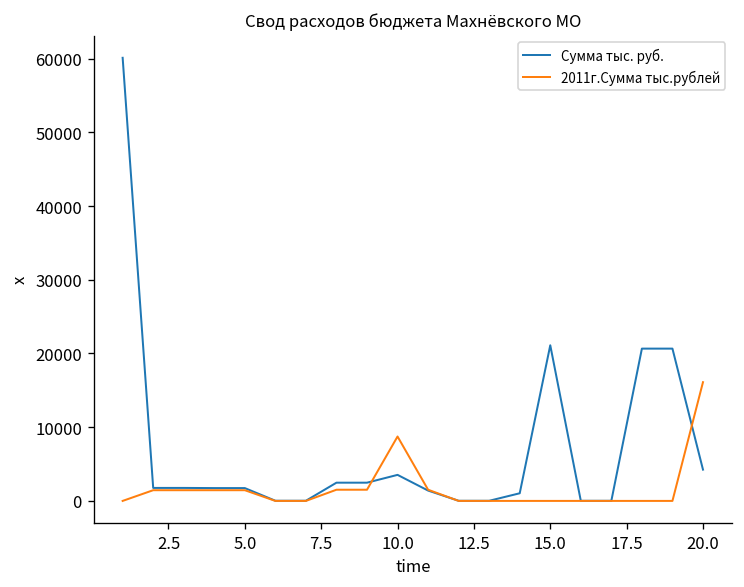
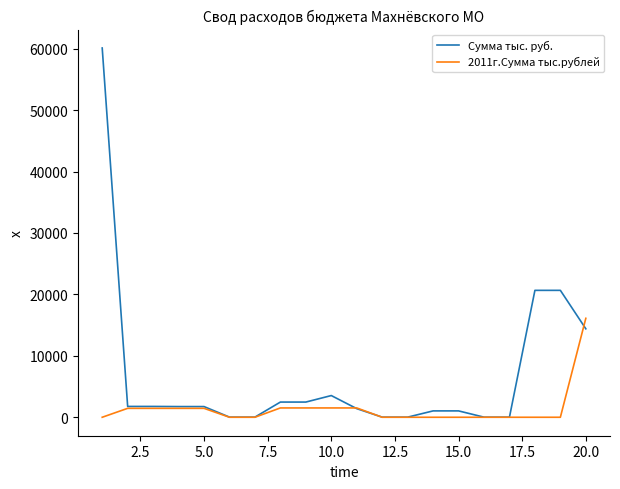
2011г.Сумма тыс.рублей, 10.0: 9000 -> 2000
Сумма тыс. руб., 15.0: 21000 -> 1000
Сумма тыс. руб., 20.0: 4000 -> 14000
